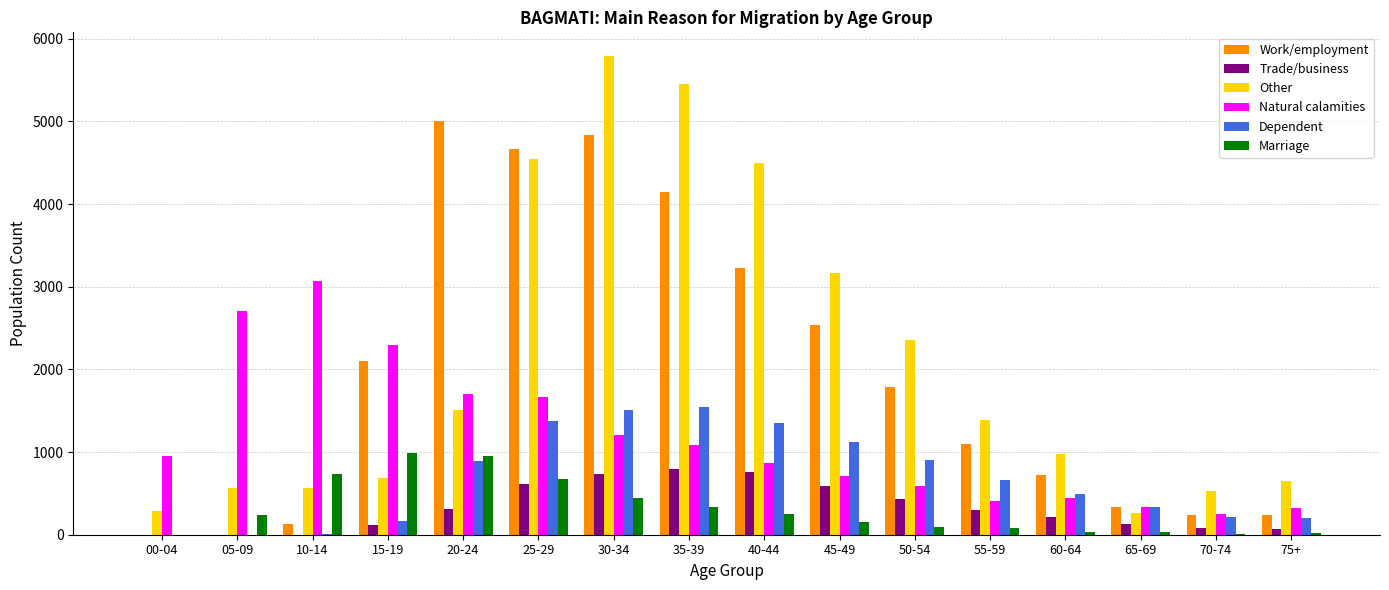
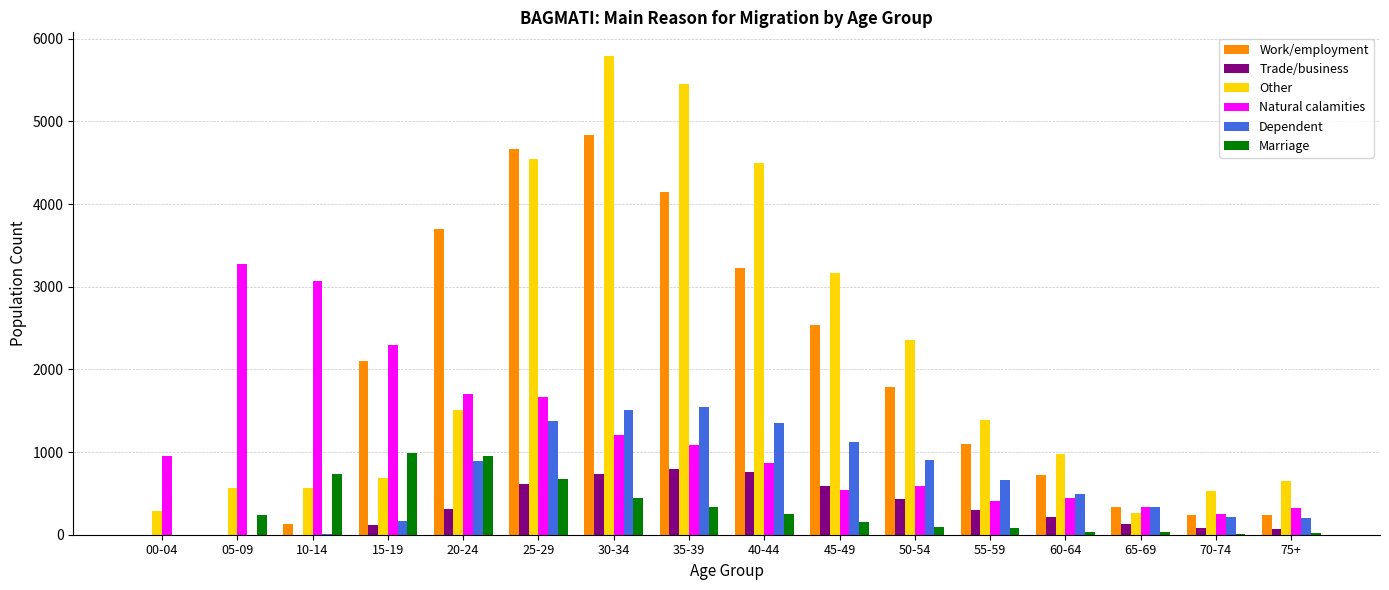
Natural calamities, 05-09: 2700 -> 3300
Work/employment, 20-24: 5000 -> 3700
Natural calamities, 45-49: 700 -> 500
